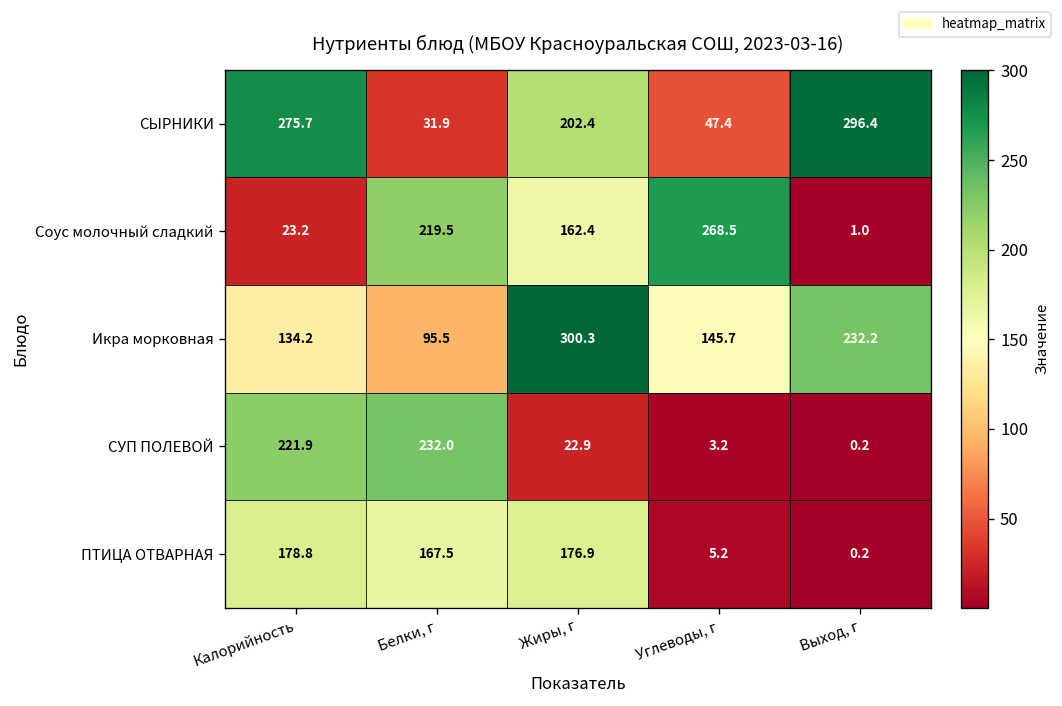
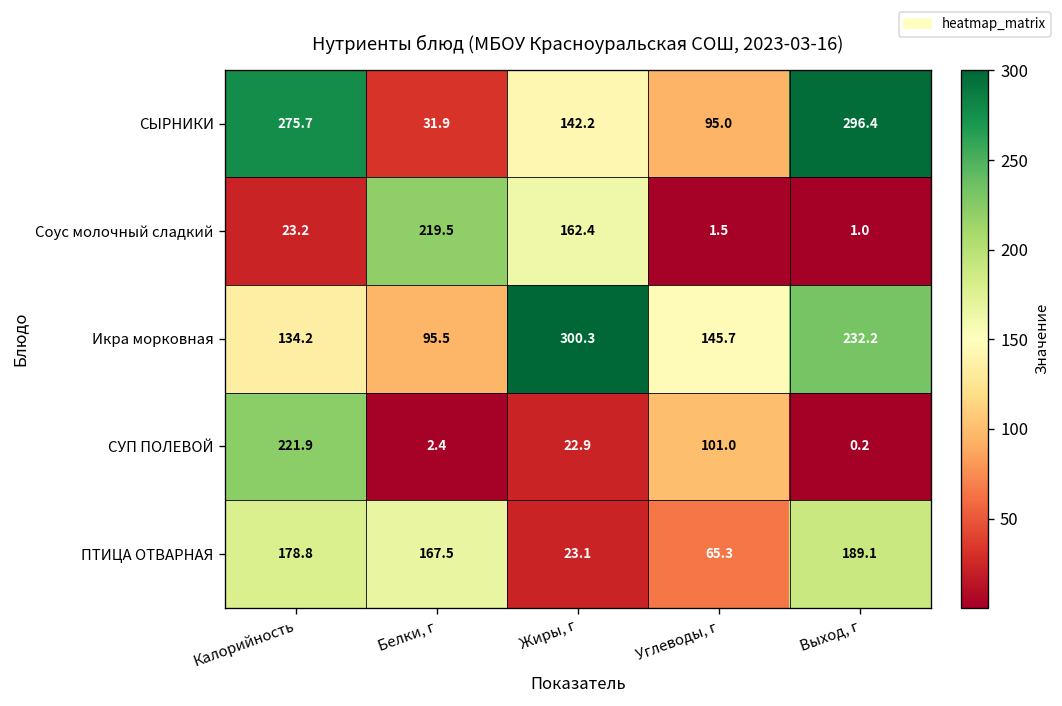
СЫРНИКИ, Жиры, г: 202.4 -> 142.2
СЫРНИКИ, Углеводы, г: 47.4 -> 95.0
Соус молочный сладкий, Углеводы, г: 268.5 -> 1.5
СУП ПОЛЕВОЙ, Белки, г: 232.0 -> 2.4
СУП ПОЛЕВОЙ, Углеводы, г: 3.2 -> 101.0
ПТИЦА ОТВАРНАЯ, Жиры, г: 176.9 -> 23.1
ПТИЦА ОТВАРНАЯ, Углеводы, г: 5.2 -> 65.3
ПТИЦА ОТВАРНАЯ, Выход, г: 0.2 -> 189.1
